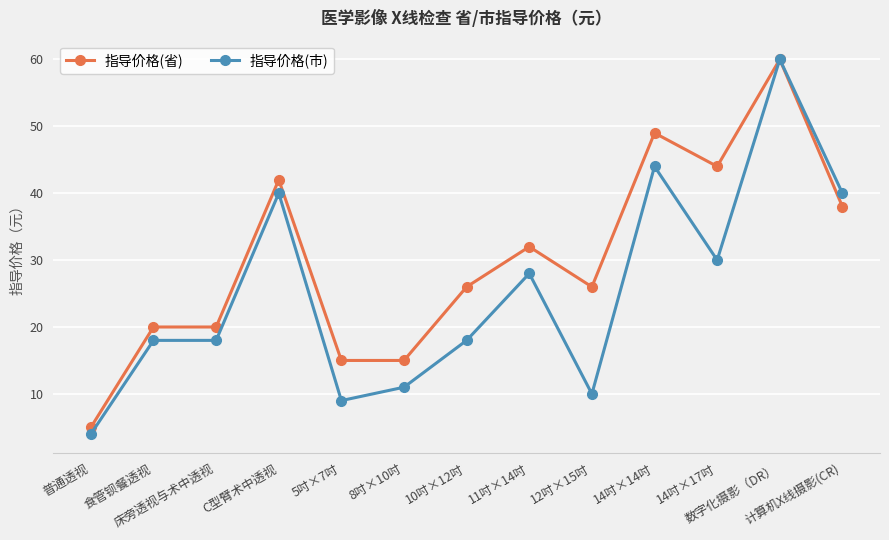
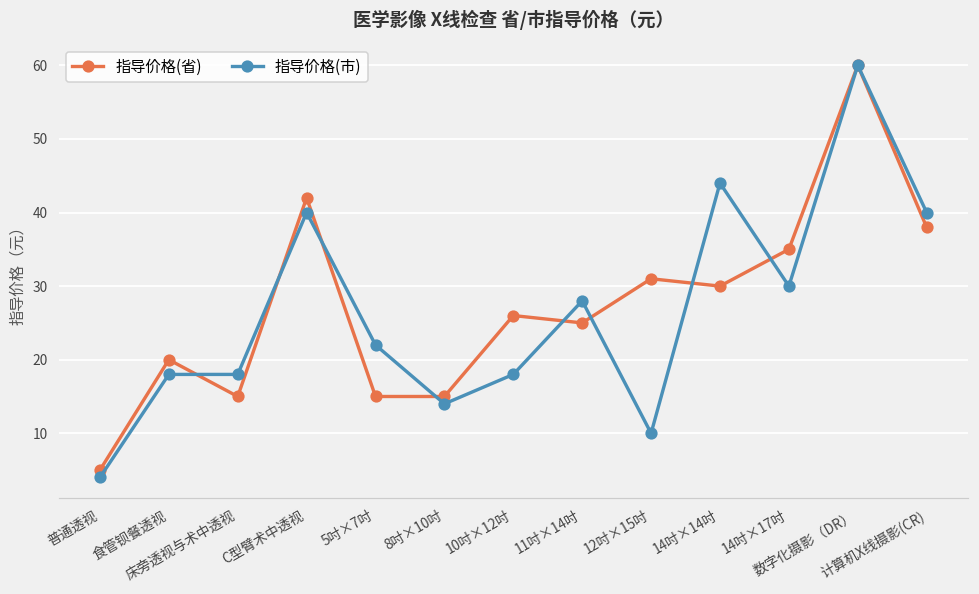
指导价格(省), 床旁透视与术中透视: 20 -> 15
指导价格(市), 5吋×7吋: 9 -> 22
指导价格(市), 8吋×10吋: 11 -> 14
指导价格(省), 11吋×14吋: 32 -> 25
指导价格(省), 12吋×15吋: 26 -> 31
指导价格(省), 14吋×14吋: 49 -> 30
指导价格(省), 14吋×17吋: 44 -> 35
